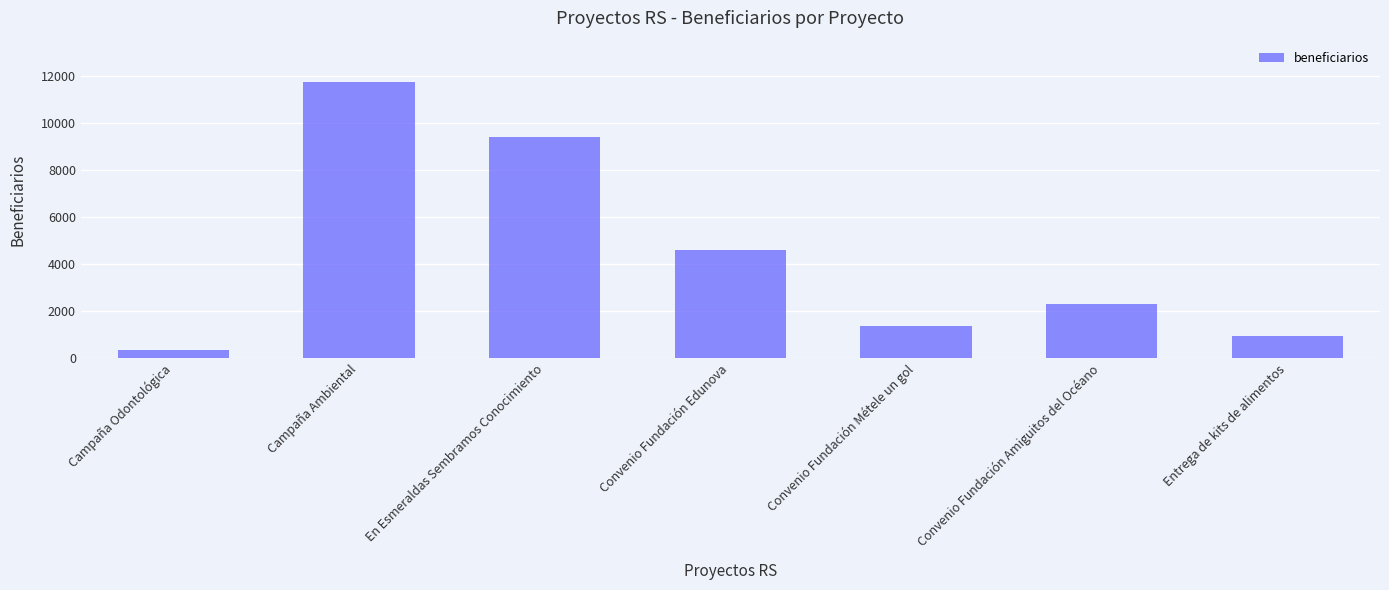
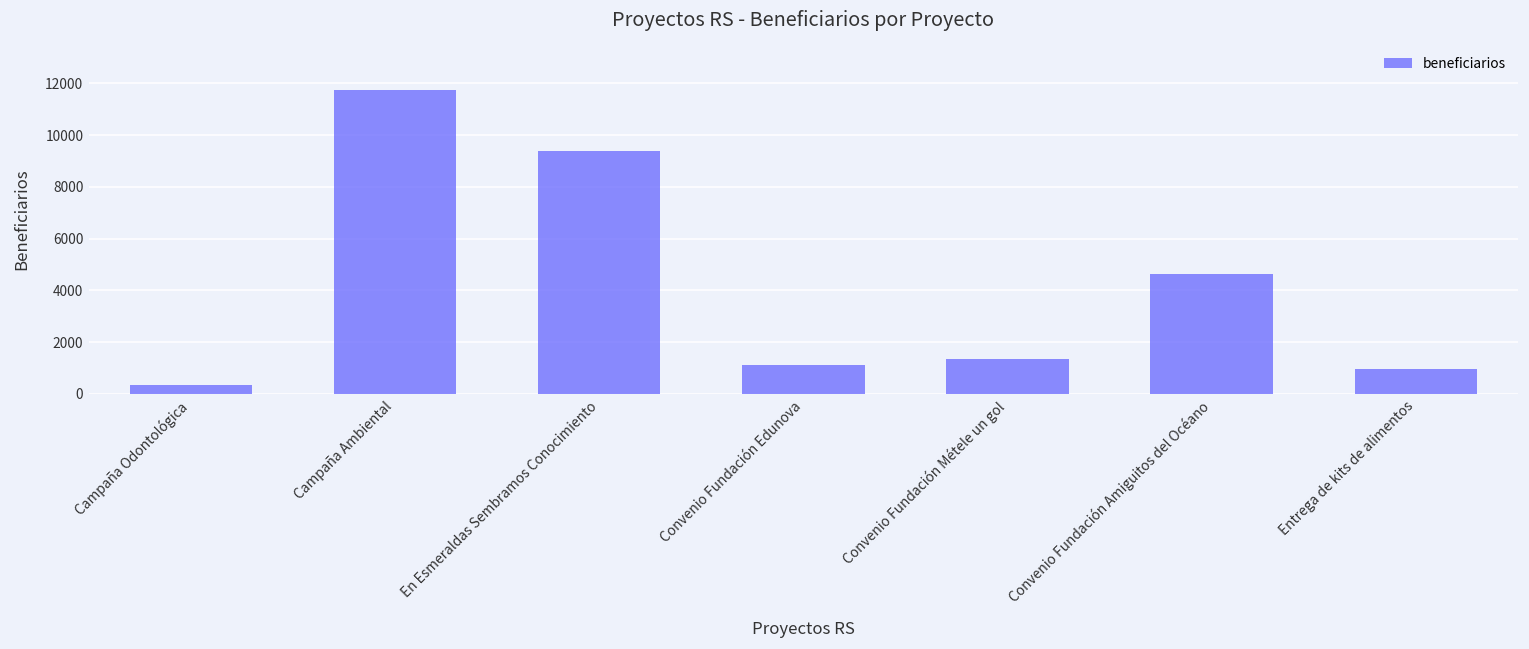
Convenio Fundación Edunova: 4600 -> 1100
Convenio Fundación Amiguitos del Océano: 2300 -> 4600
